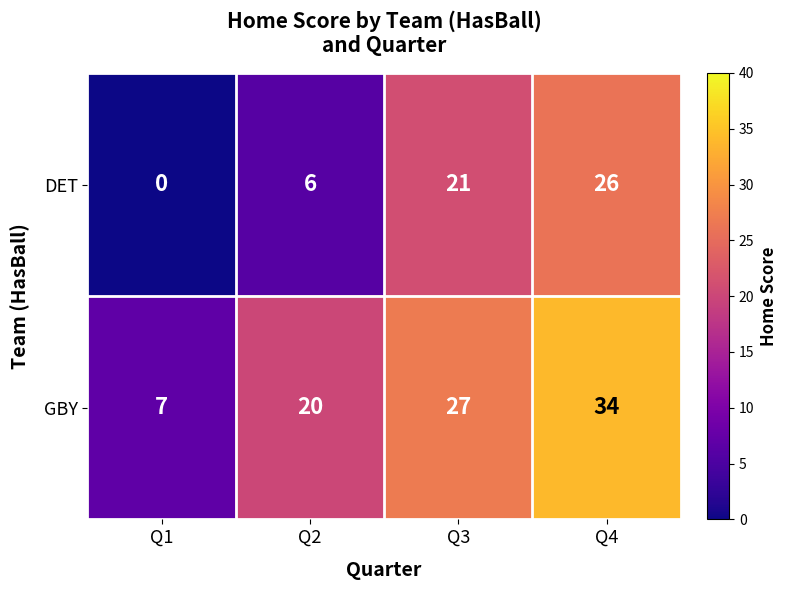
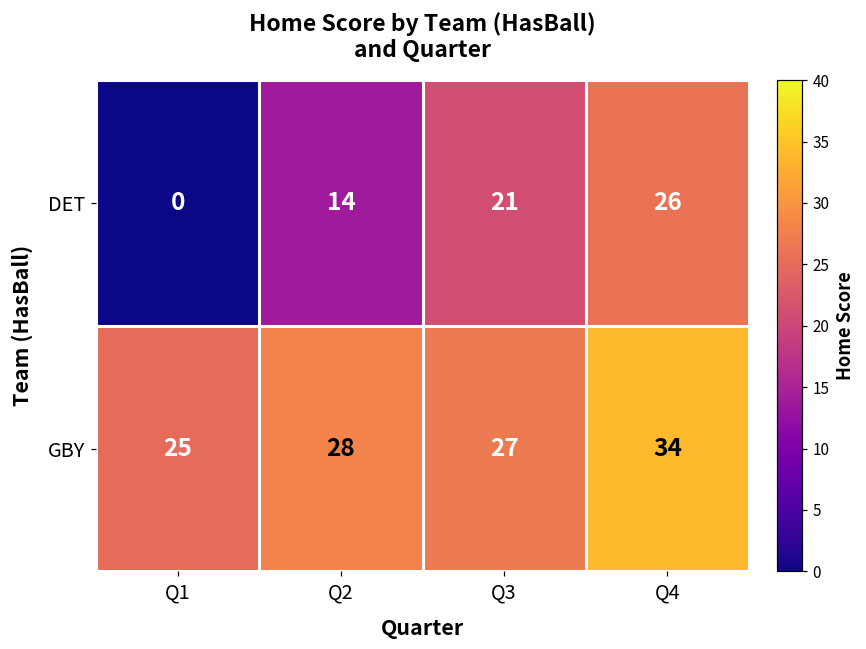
DET, Q2: 6 -> 14
GBY, Q1: 7 -> 25
GBY, Q2: 20 -> 28
